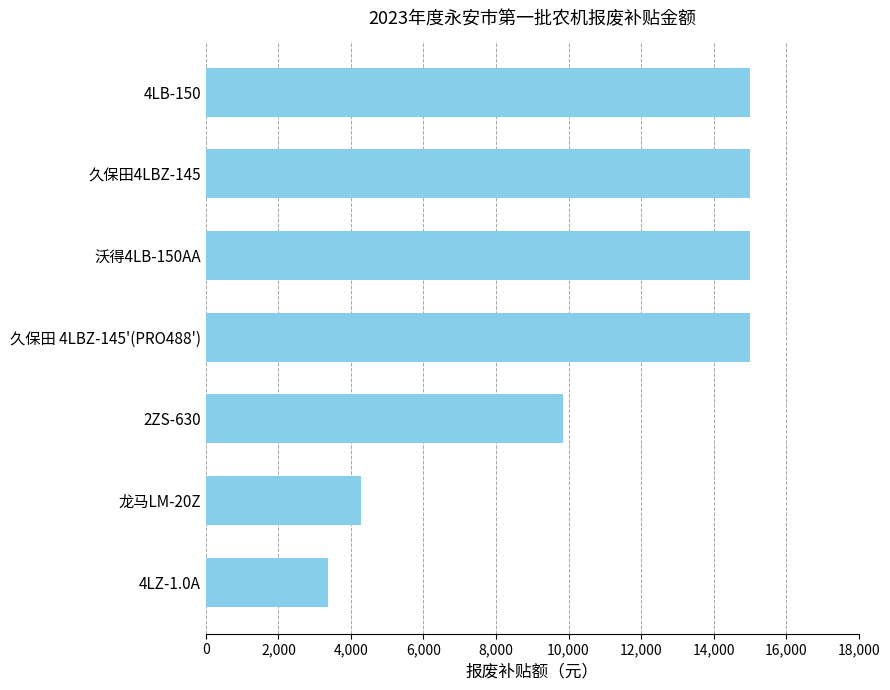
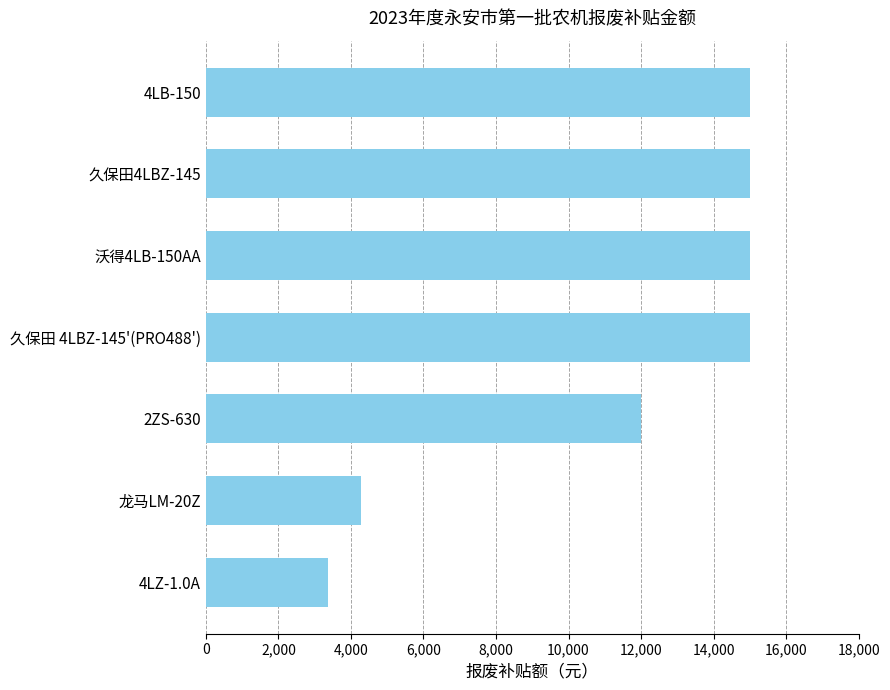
2ZS-630: 9,800 -> 12,000
